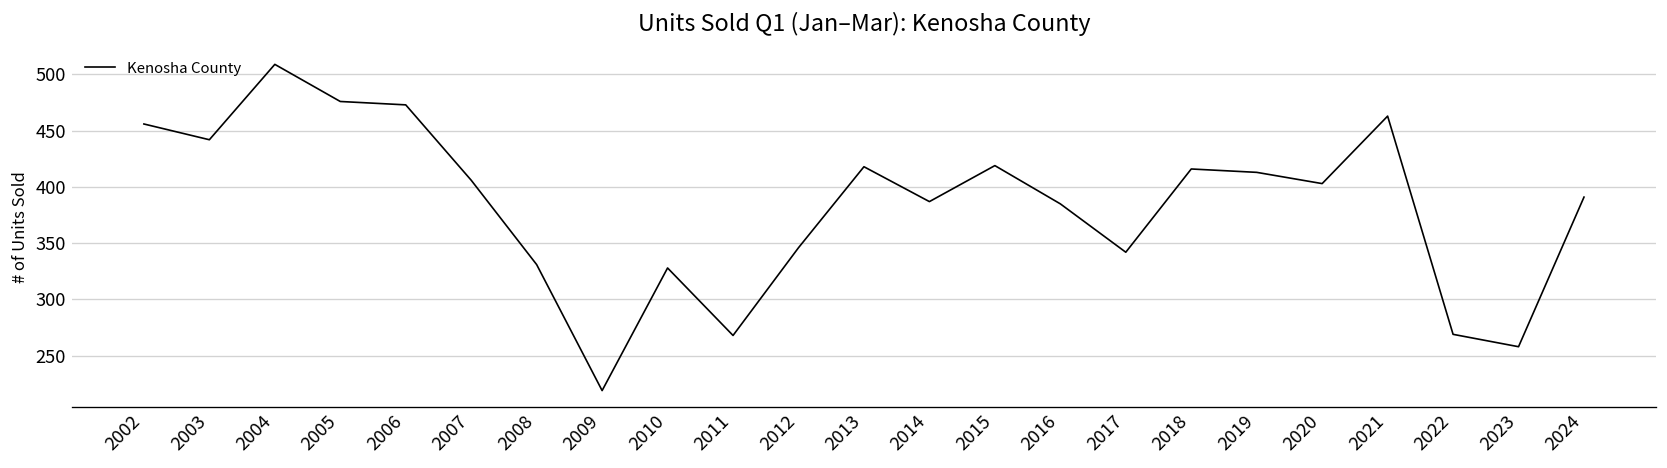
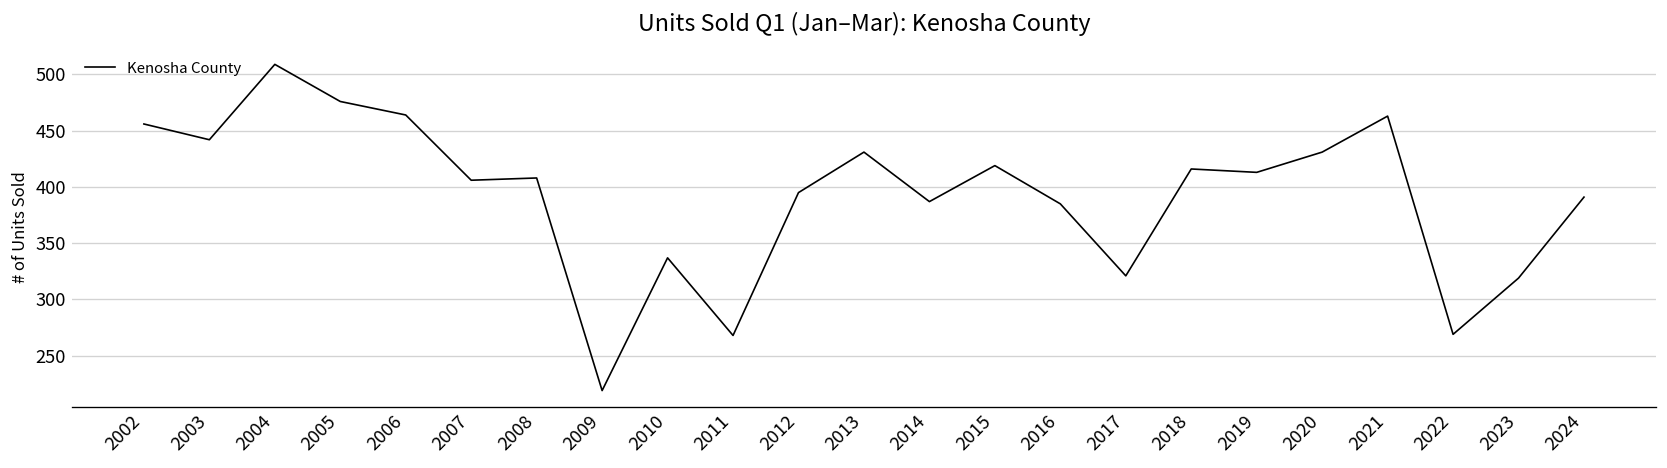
2006: 470 -> 460
2008: 330 -> 410
2010: 330 -> 340
2012: 350 -> 400
2013: 420 -> 430
2017: 340 -> 320
2020: 400 -> 430
2023: 260 -> 320
